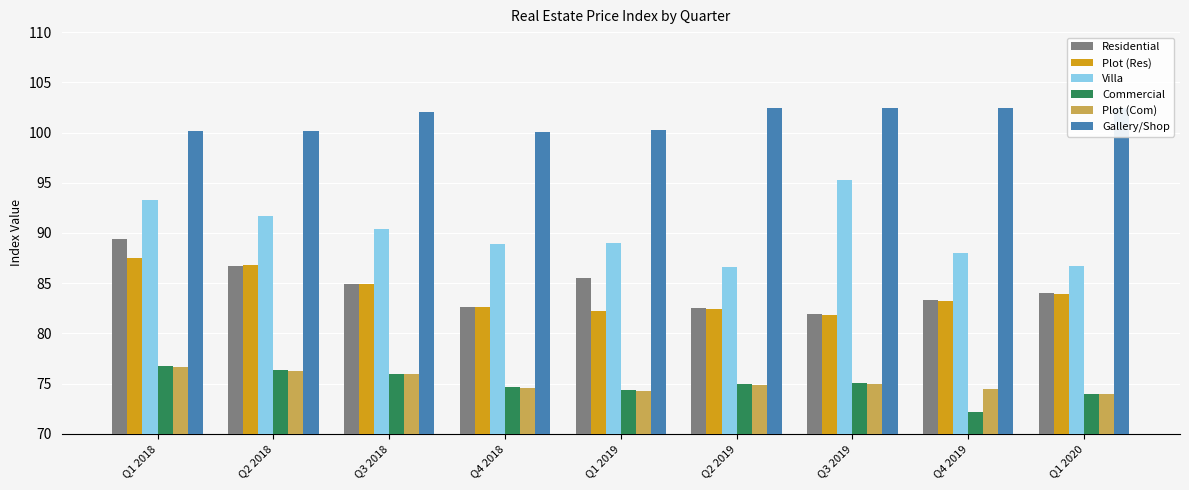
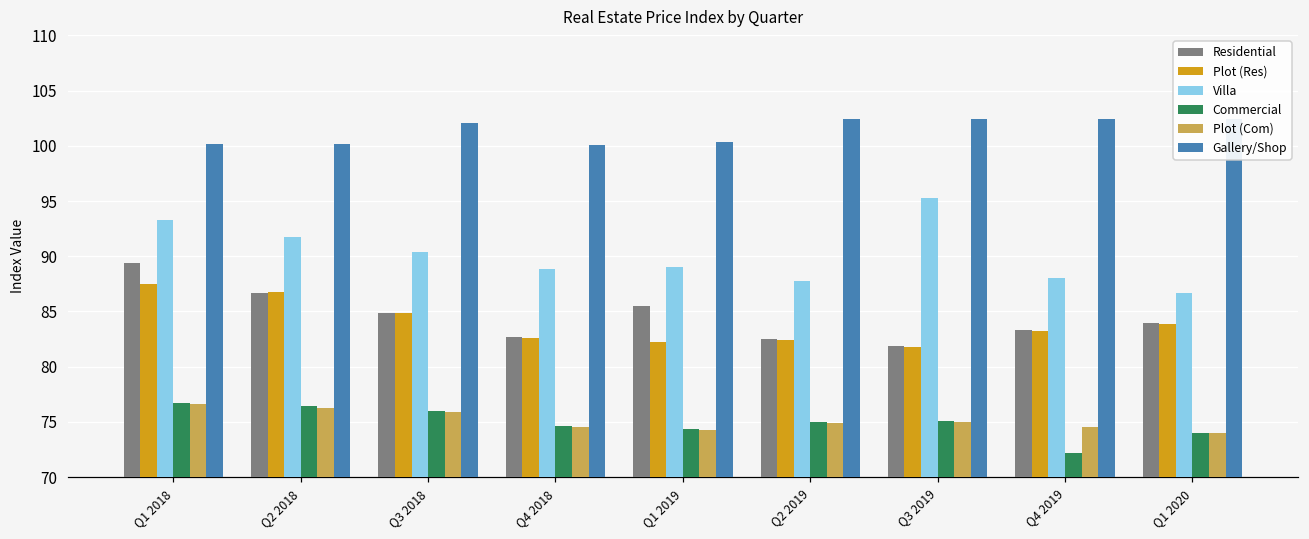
Villa, Q2 2019: 86.6 -> 87.8
